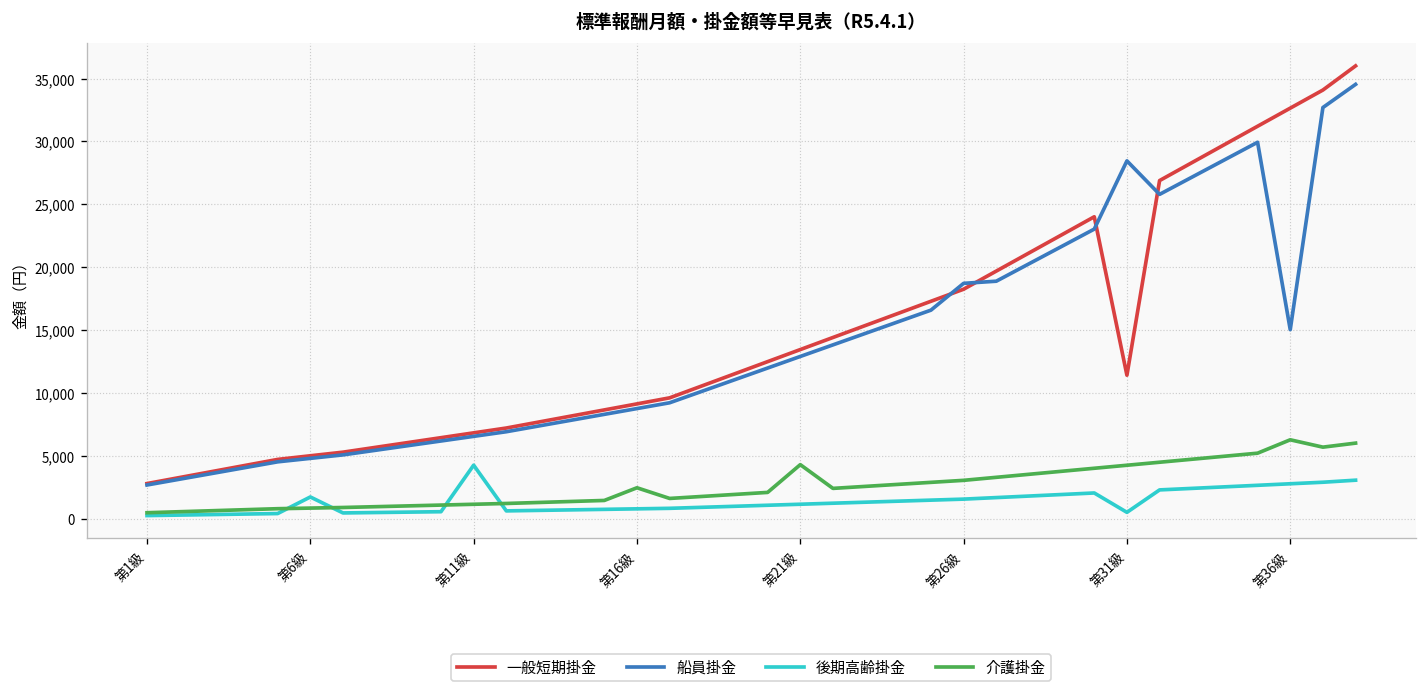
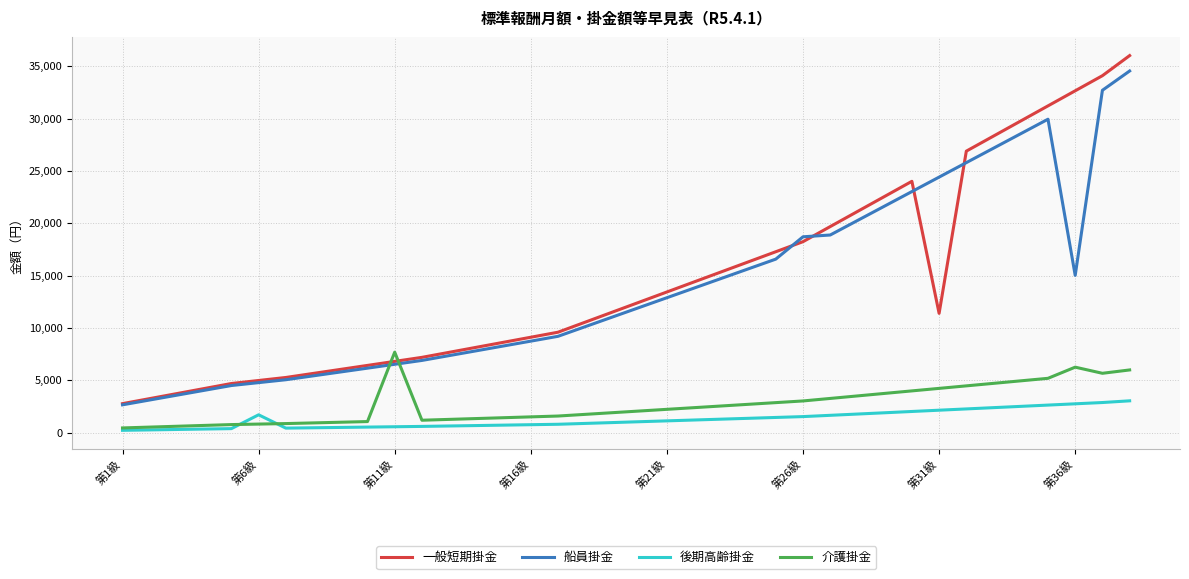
後期高齢掛金, 第11級: 4,200 -> 600
介護掛金, 第11級: 1,100 -> 7,700
介護掛金, 第16級: 2,400 -> 1,500
介護掛金, 第21級: 4,300 -> 2,200
船員掛金, 第31級: 28,500 -> 24,400
後期高齢掛金, 第31級: 500 -> 2,200
